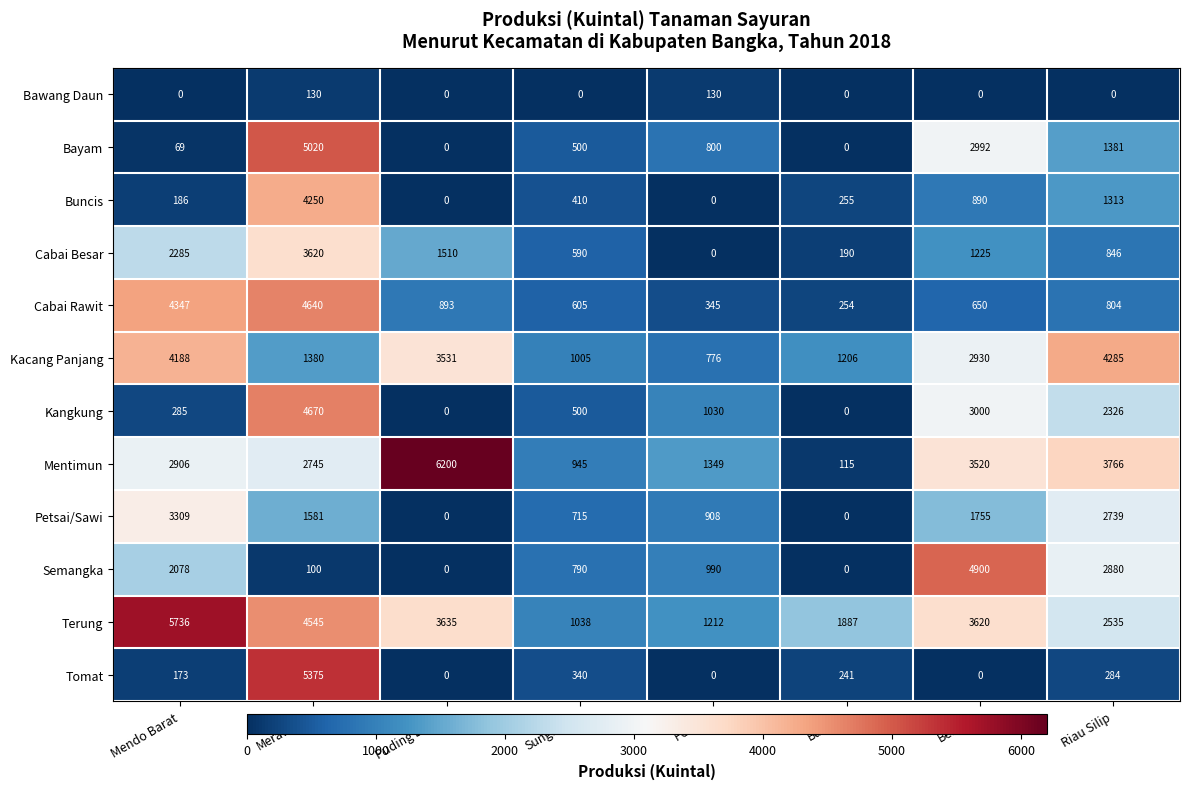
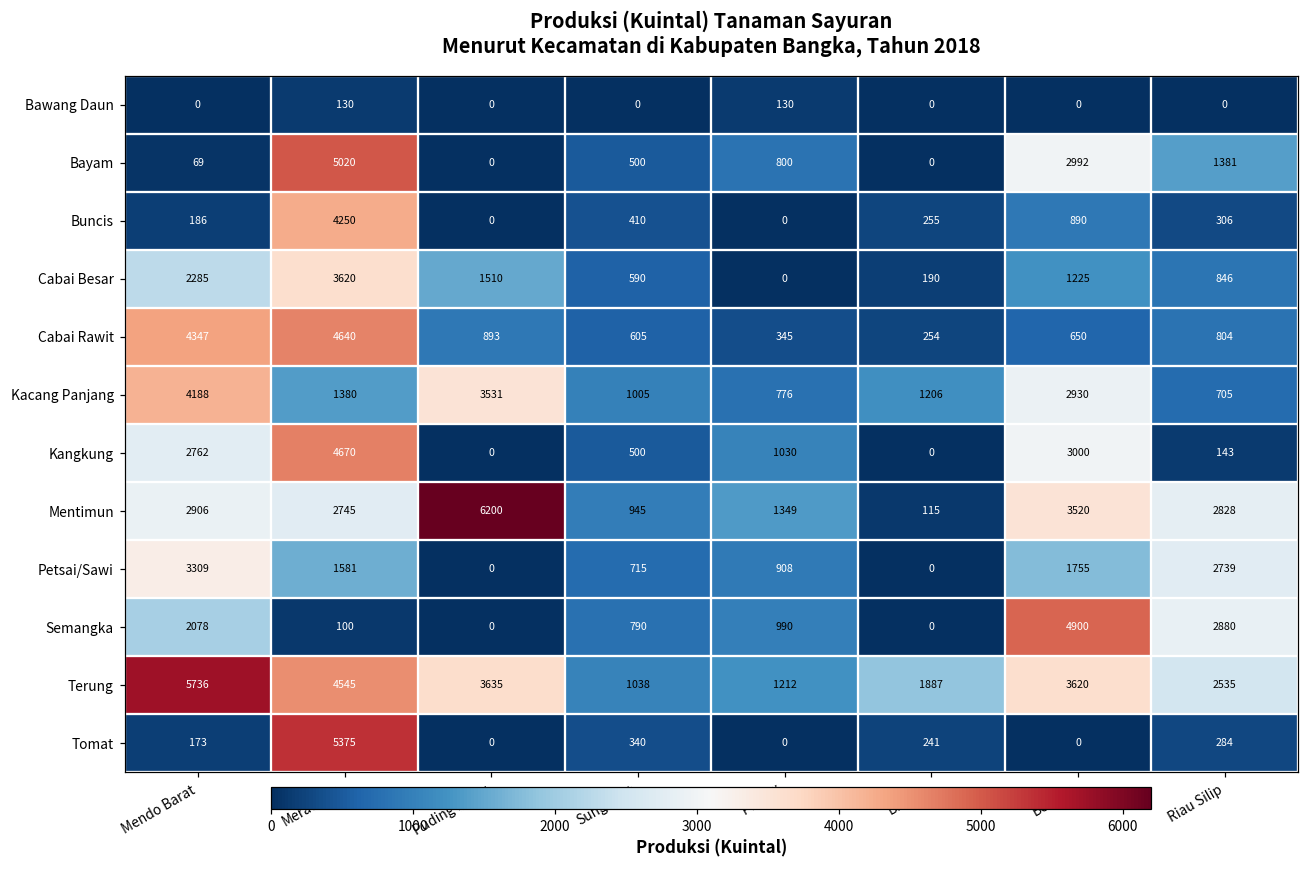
Buncis, Riau Silip: 1313 -> 306
Kacang Panjang, Riau Silip: 4285 -> 705
Kangkung, Mendo Barat: 285 -> 2762
Kangkung, Riau Silip: 2326 -> 143
Mentimun, Riau Silip: 3766 -> 2828
